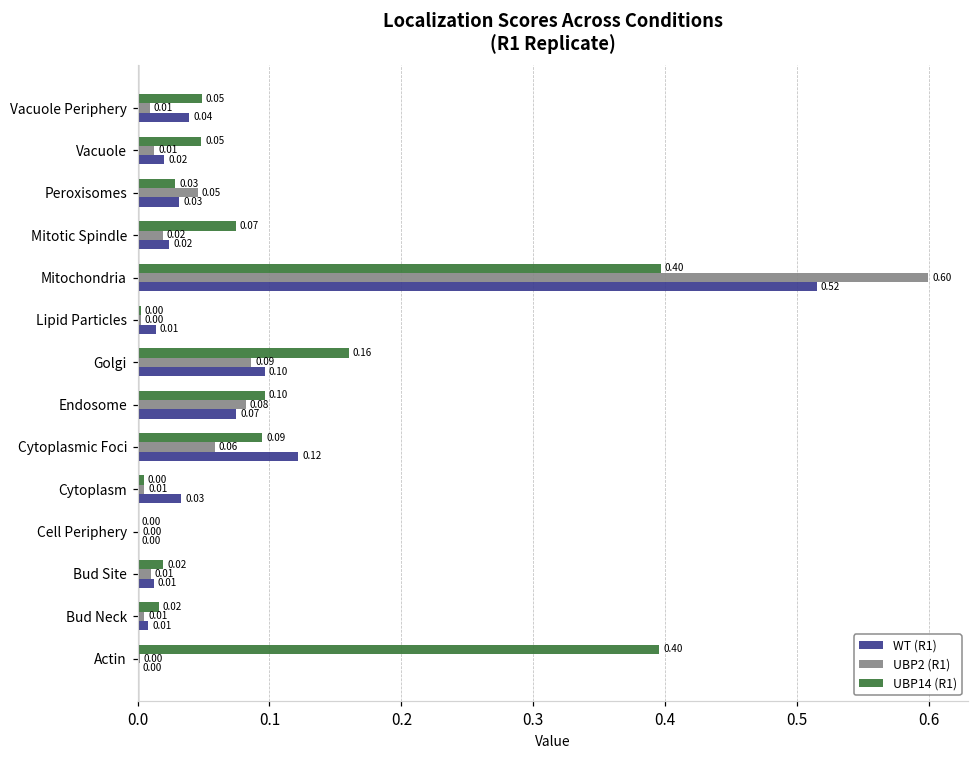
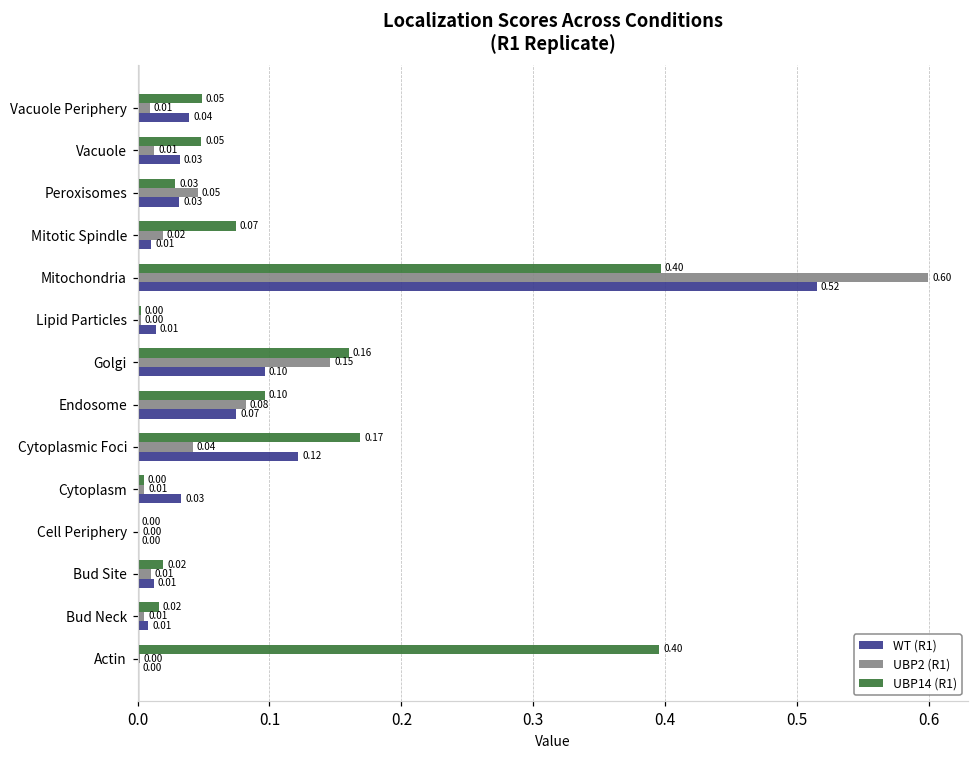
WT (R1), Vacuole: 0.02 -> 0.03
WT (R1), Mitotic Spindle: 0.02 -> 0.01
UBP2 (R1), Golgi: 0.09 -> 0.15
UBP14 (R1), Cytoplasmic Foci: 0.09 -> 0.17
UBP2 (R1), Cytoplasmic Foci: 0.06 -> 0.04
